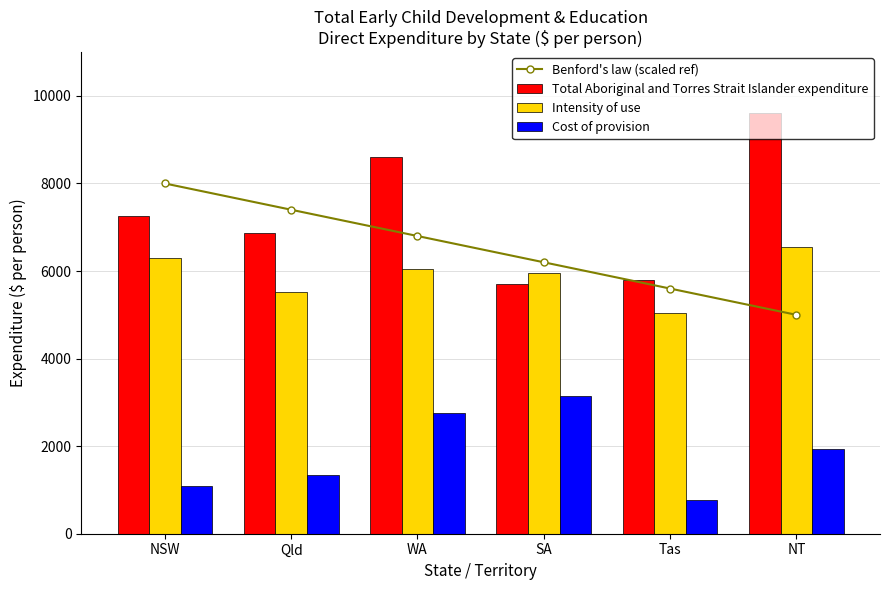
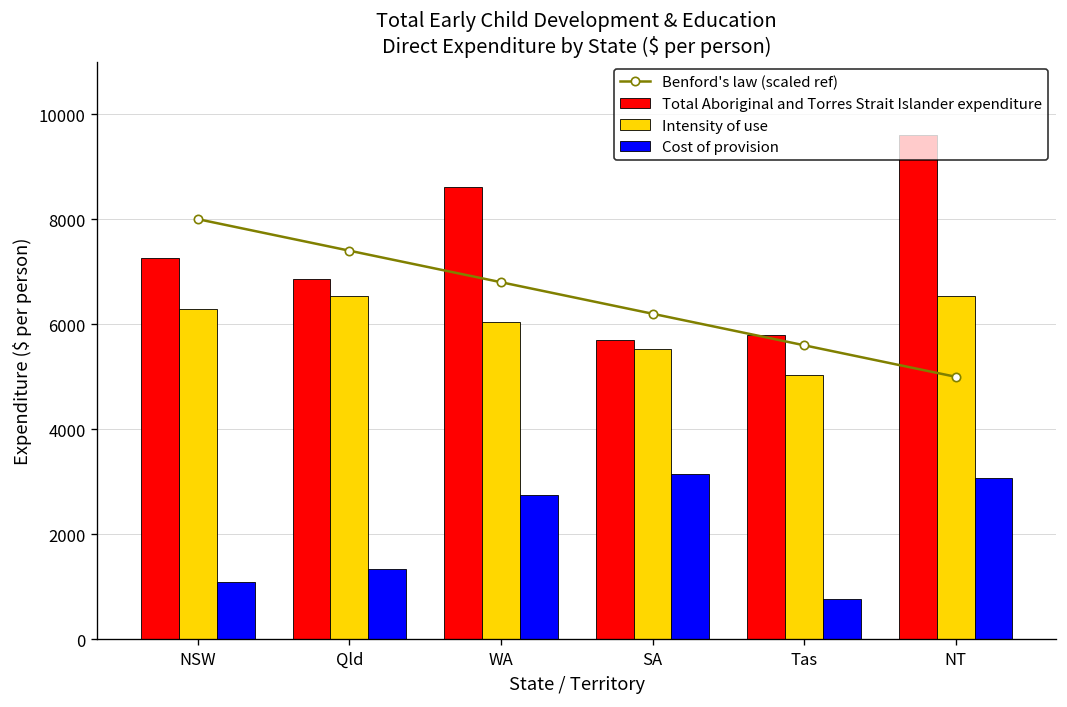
Intensity of use, Qld: 5500 -> 6500
Intensity of use, SA: 6000 -> 5500
Cost of provision, NT: 1900 -> 3100
